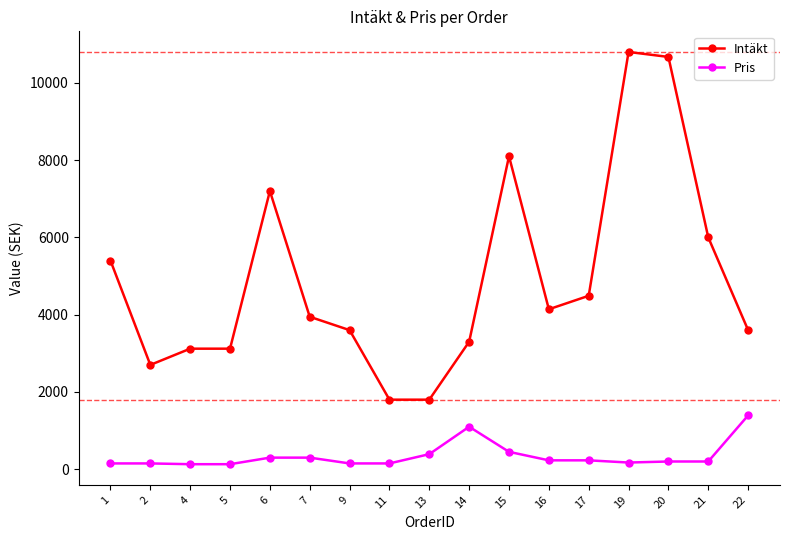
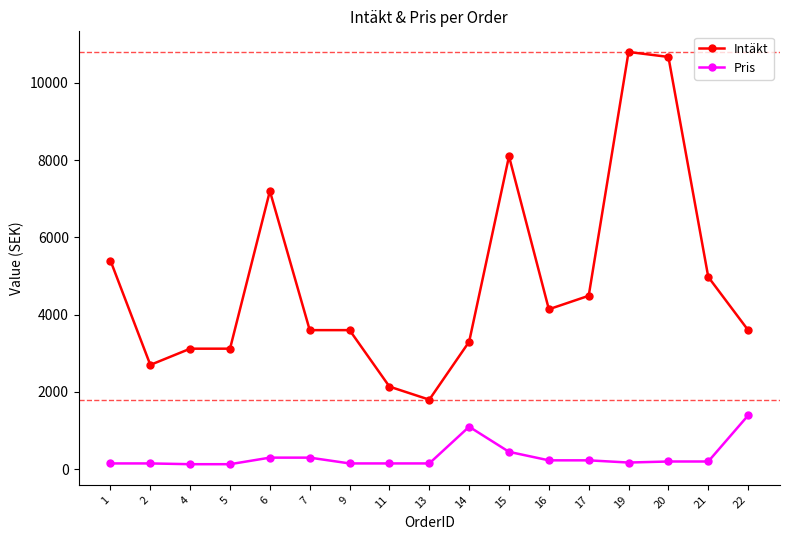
Intäkt, 7: 3900 -> 3600
Intäkt, 11: 1800 -> 2100
Pris, 13: 400 -> 200
Intäkt, 21: 6000 -> 5000
